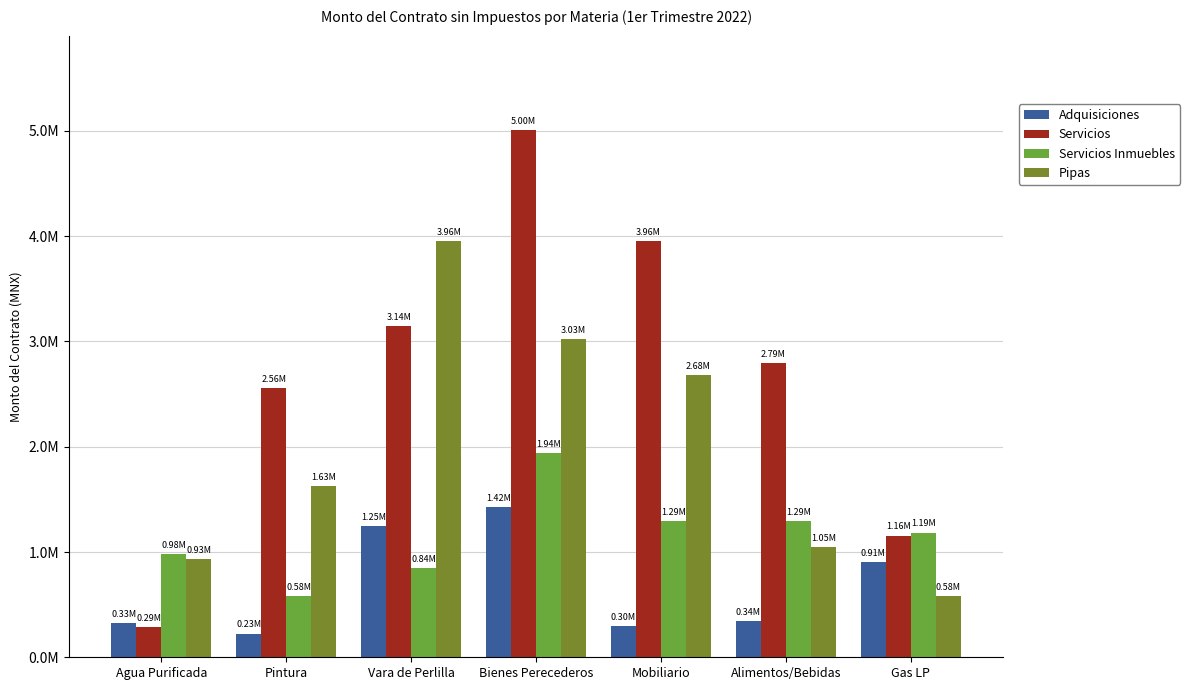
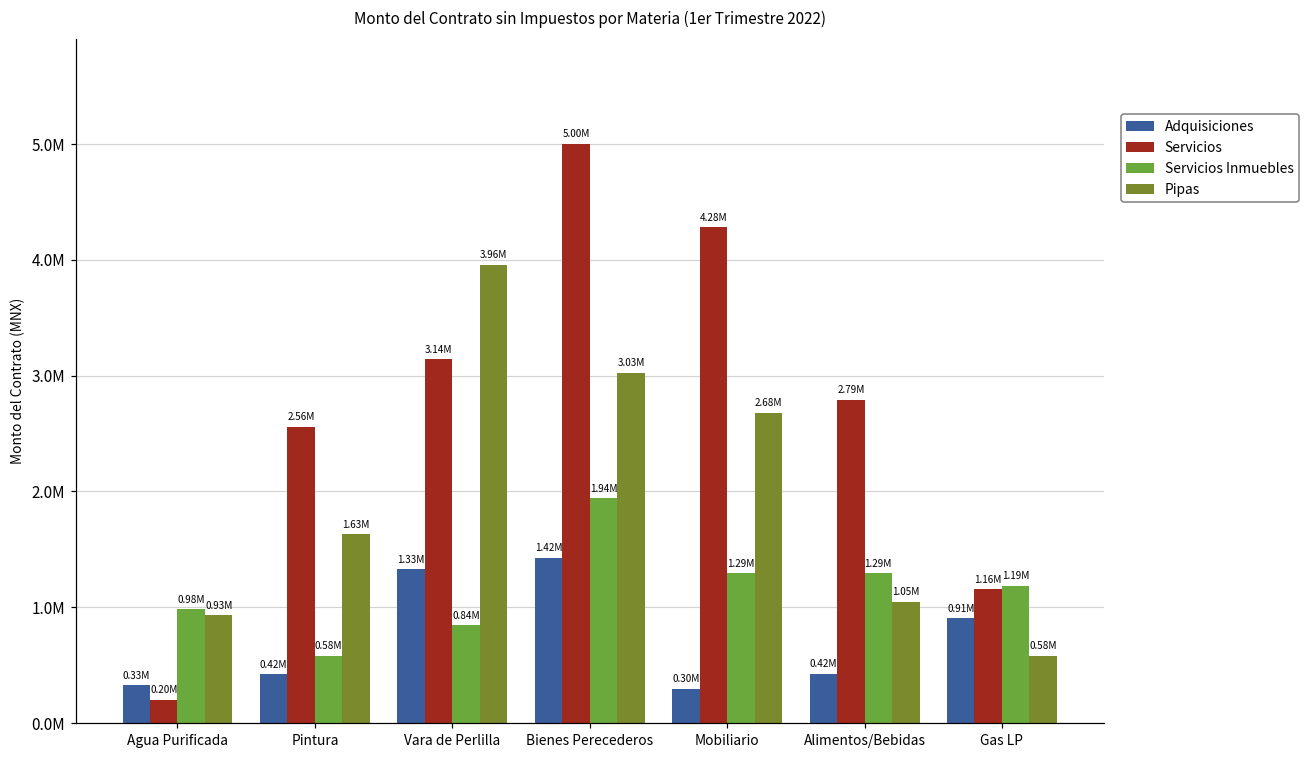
Servicios, Agua Purificada: 0.29M -> 0.20M
Adquisiciones, Pintura: 0.23M -> 0.42M
Adquisiciones, Vara de Perlilla: 1.25M -> 1.33M
Servicios, Mobiliario: 3.96M -> 4.28M
Adquisiciones, Alimentos/Bebidas: 0.34M -> 0.42M
